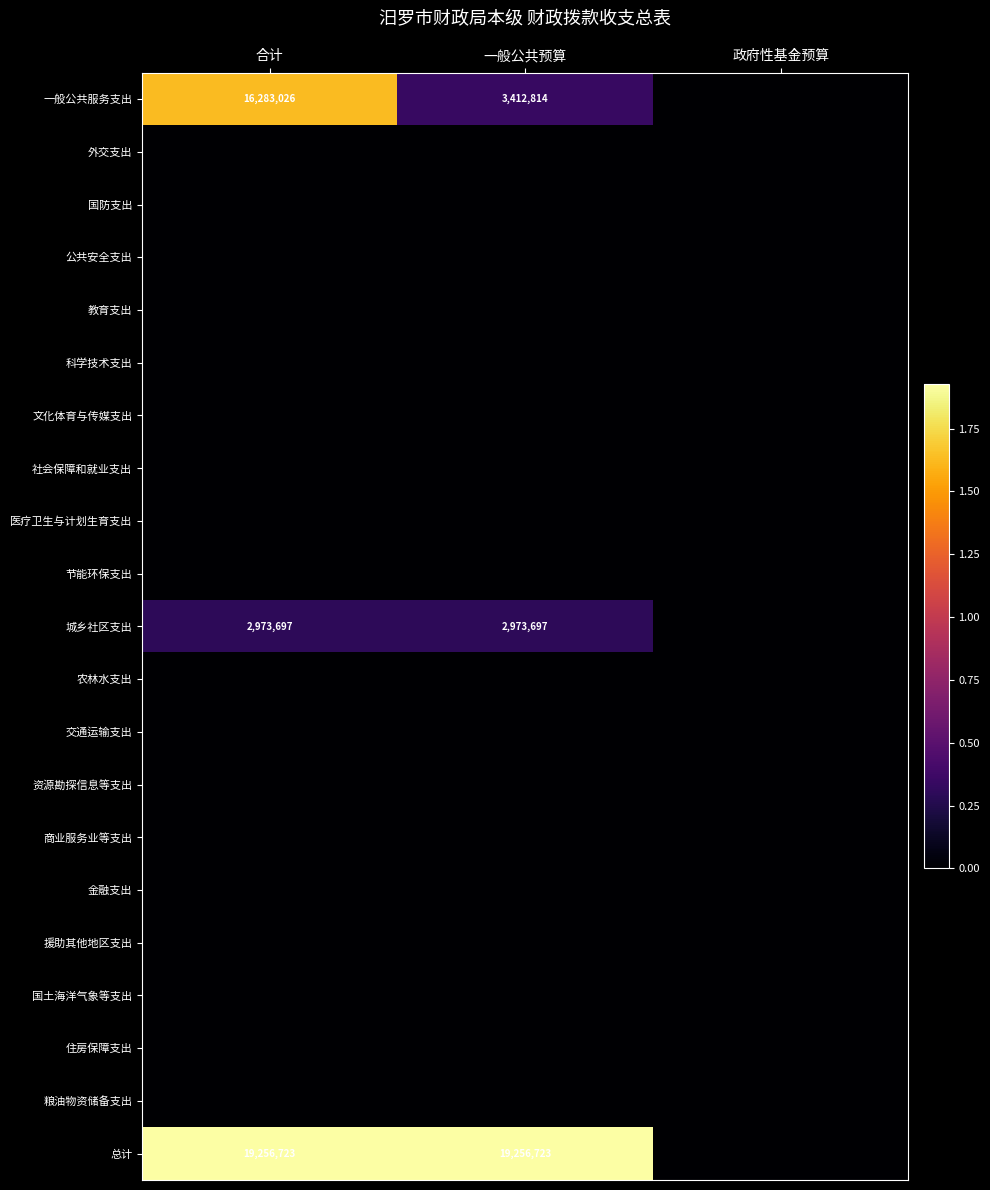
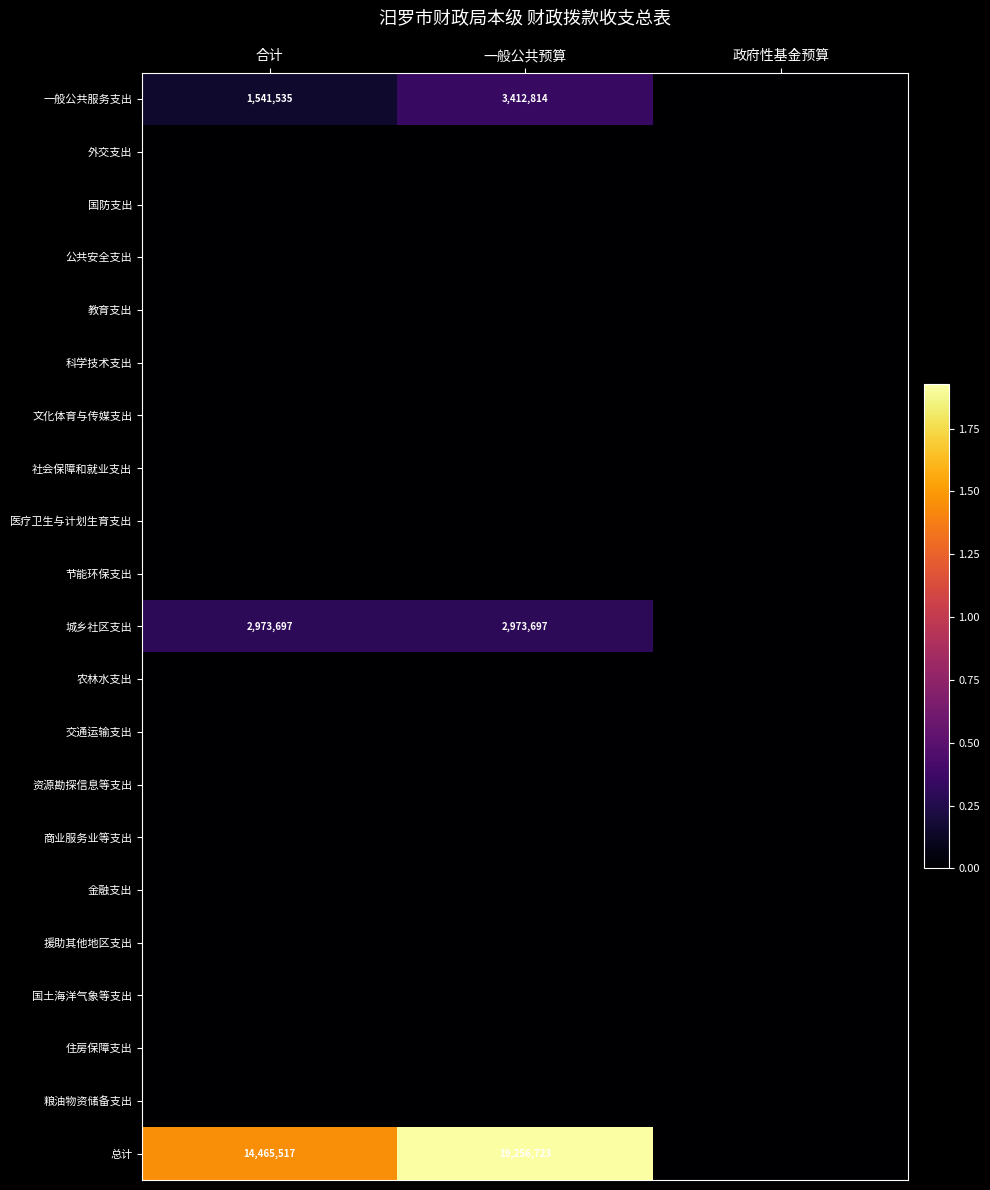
一般公共服务支出, 合计: 16,283,026 -> 1,541,535
总计, 合计: 19,256,723 -> 14,465,517
